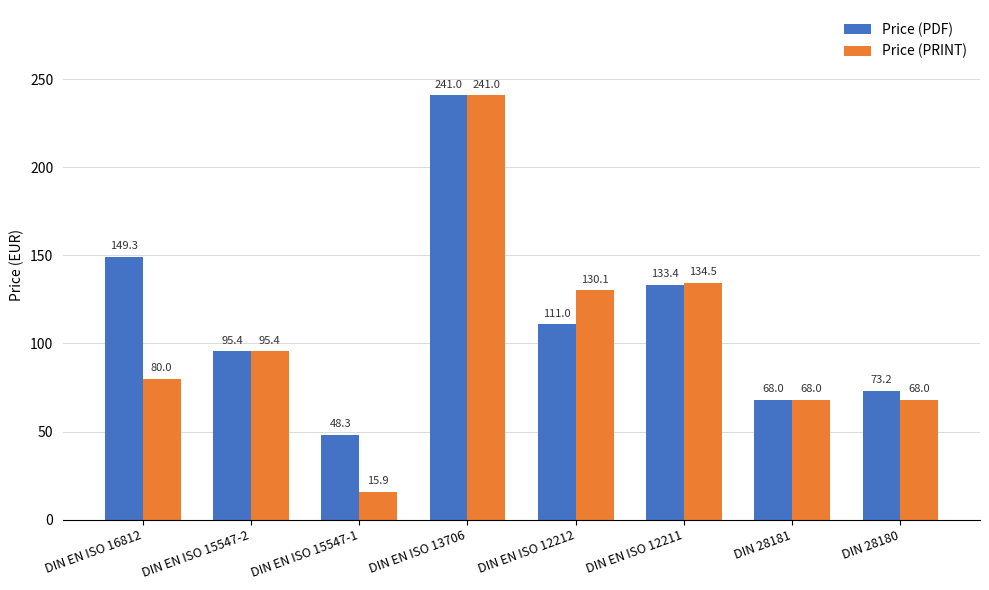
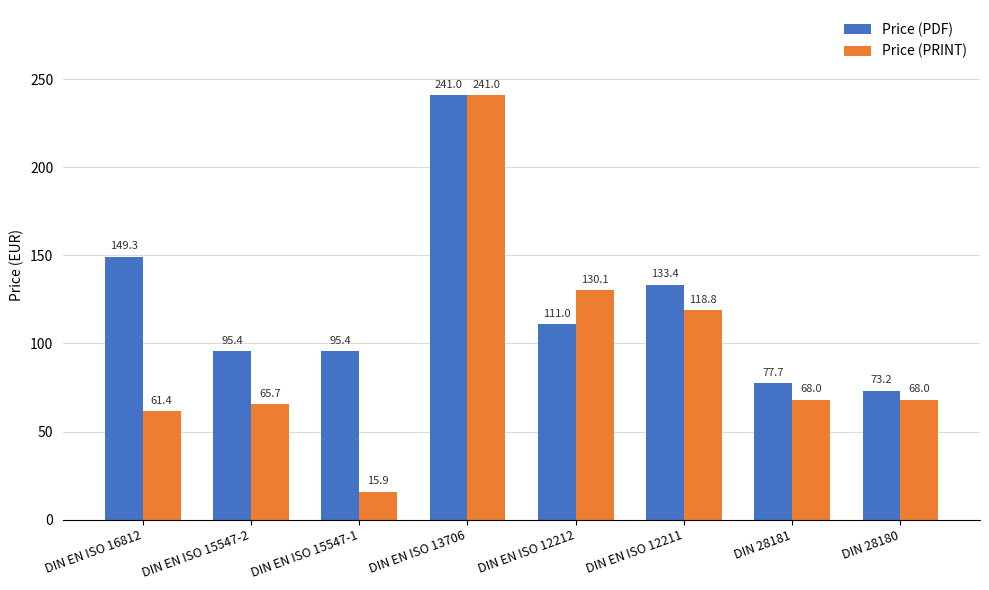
Price (PRINT), DIN EN ISO 16812: 80.0 -> 61.4
Price (PRINT), DIN EN ISO 15547-2: 95.4 -> 65.7
Price (PDF), DIN EN ISO 15547-1: 48.3 -> 95.4
Price (PRINT), DIN EN ISO 12211: 134.5 -> 118.8
Price (PDF), DIN 28181: 68.0 -> 77.7
